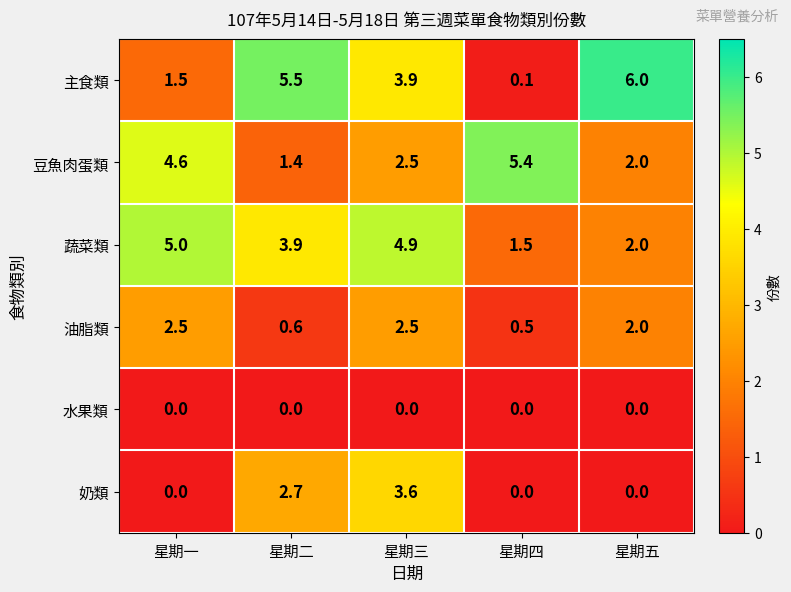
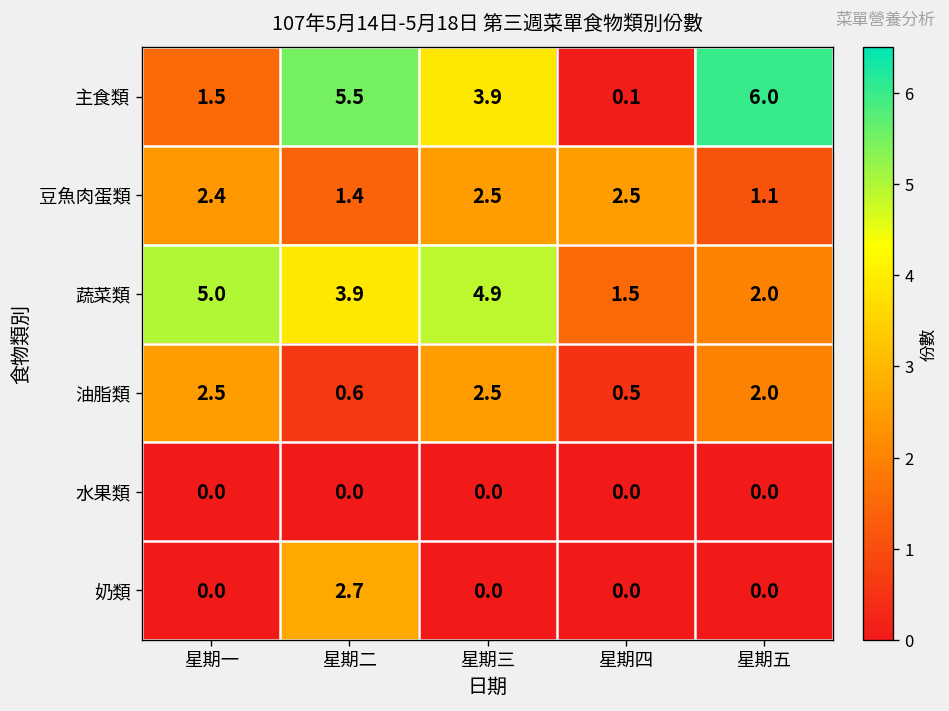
豆魚肉蛋類, 星期一: 4.6 -> 2.4
豆魚肉蛋類, 星期四: 5.4 -> 2.5
豆魚肉蛋類, 星期五: 2.0 -> 1.1
奶類, 星期三: 3.6 -> 0.0
